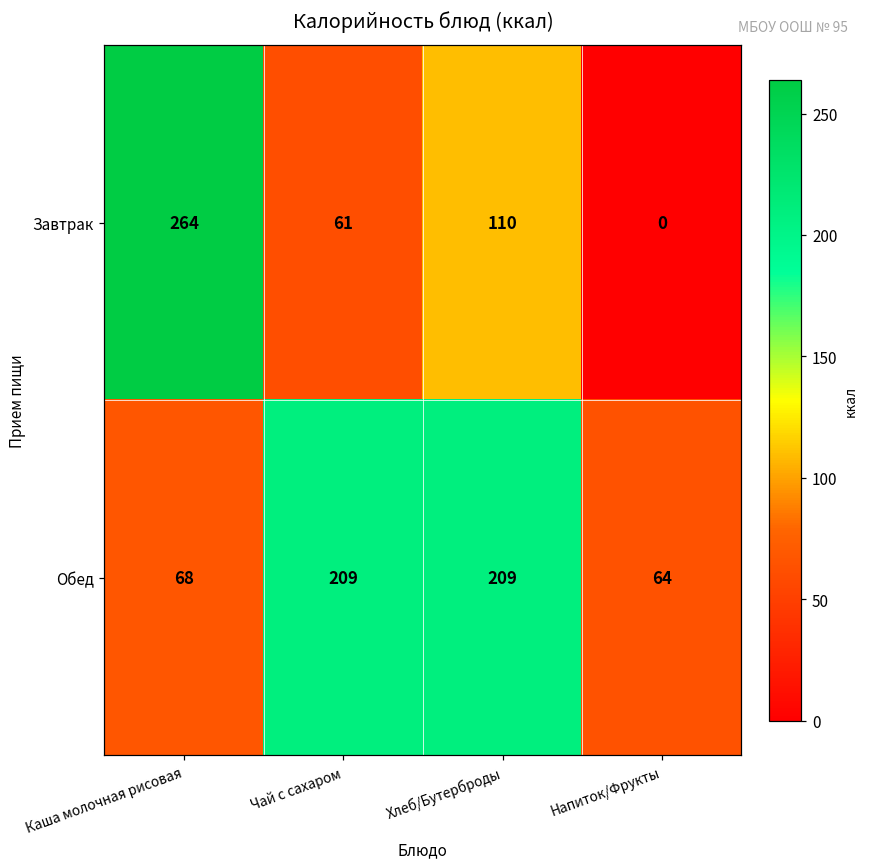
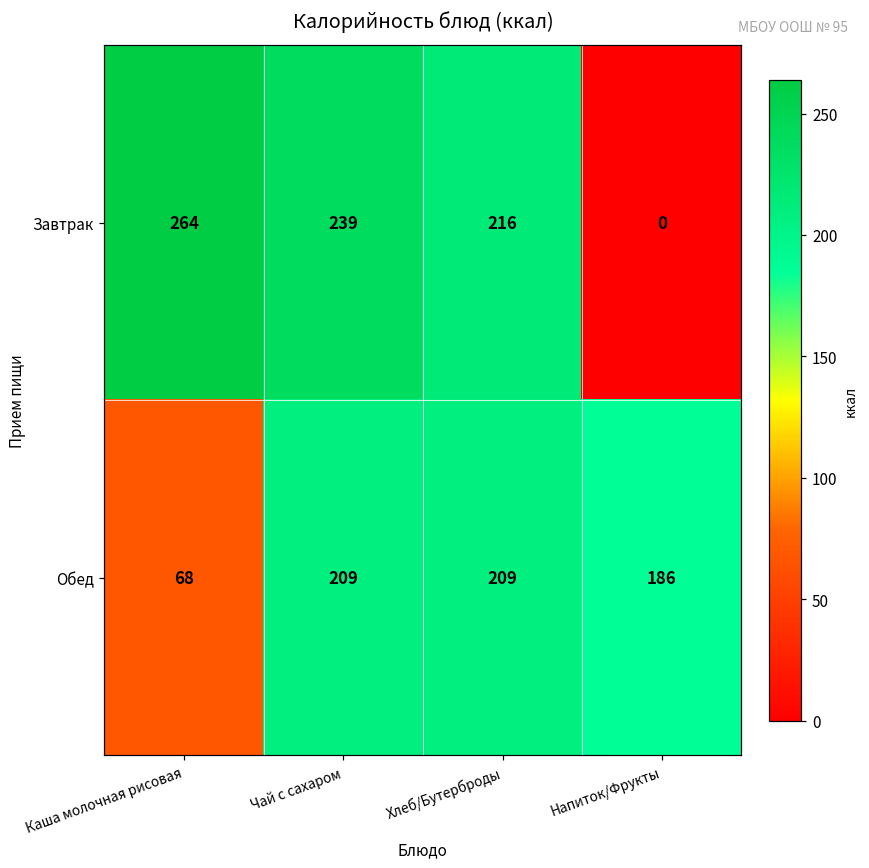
Завтрак, Чай с сахаром: 61 -> 239
Завтрак, Хлеб/Бутерброды: 110 -> 216
Обед, Напиток/Фрукты: 64 -> 186
